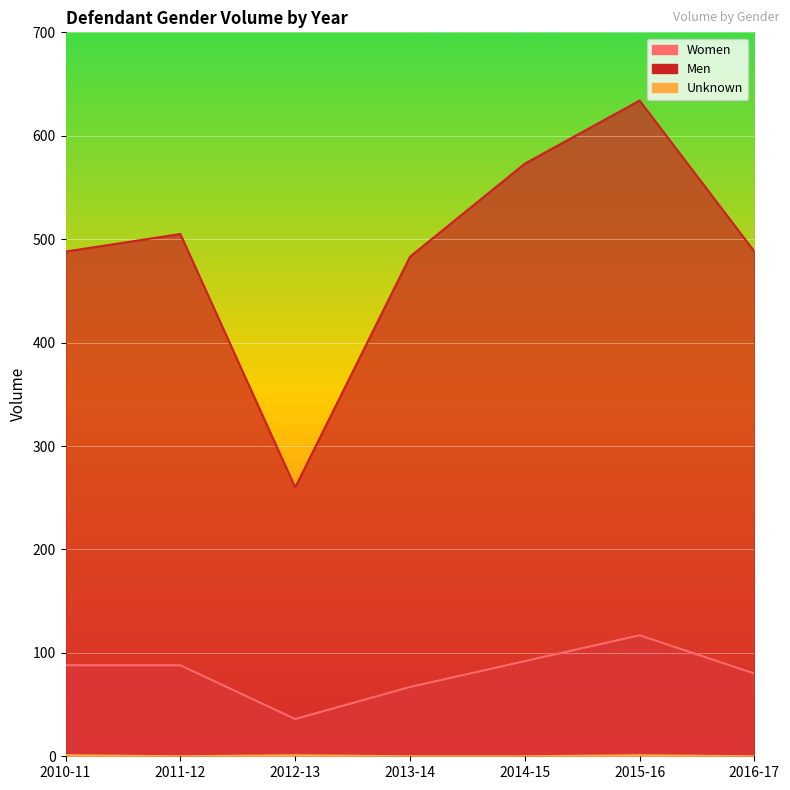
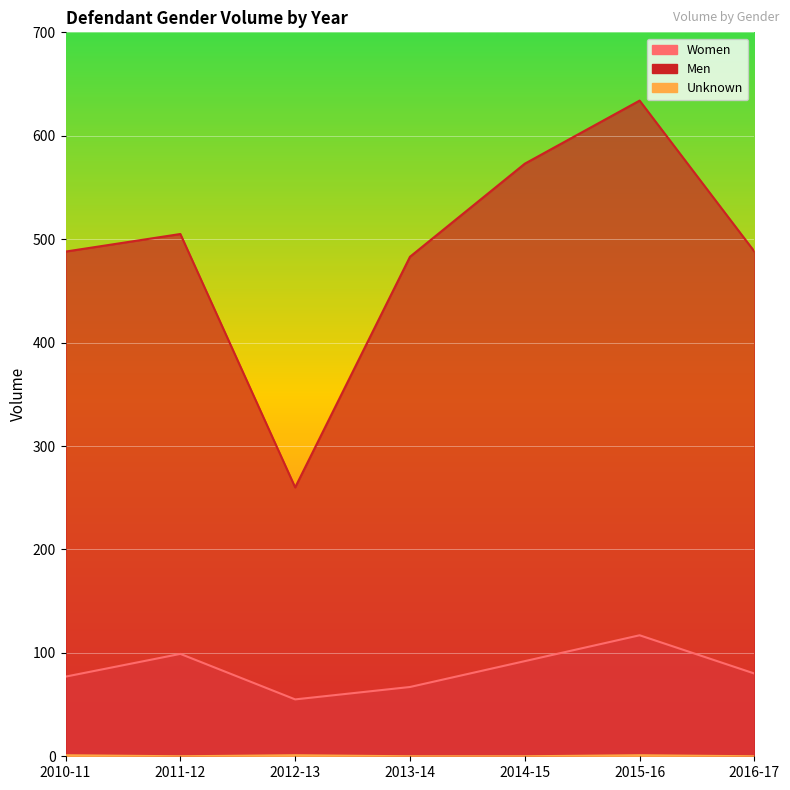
Women, 2010-11: 88 -> 77
Women, 2011-12: 88 -> 99
Women, 2012-13: 36 -> 55
